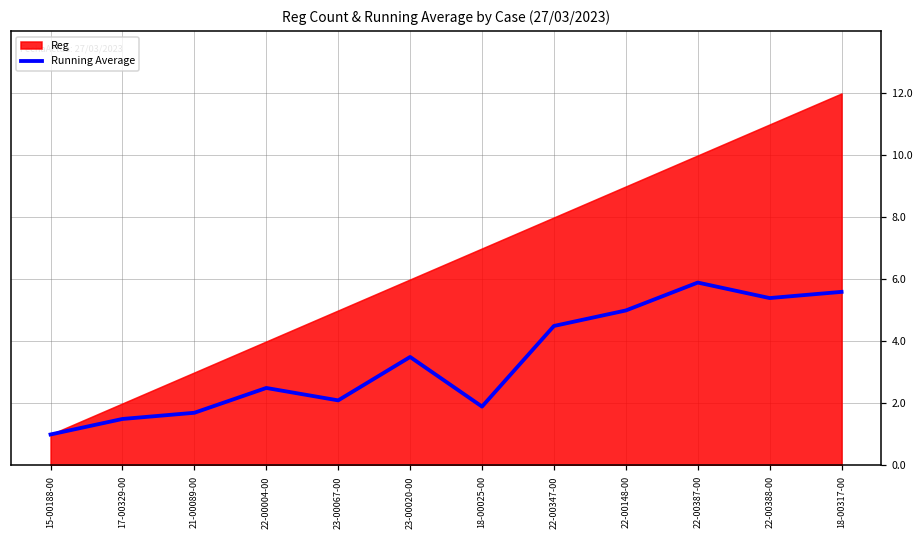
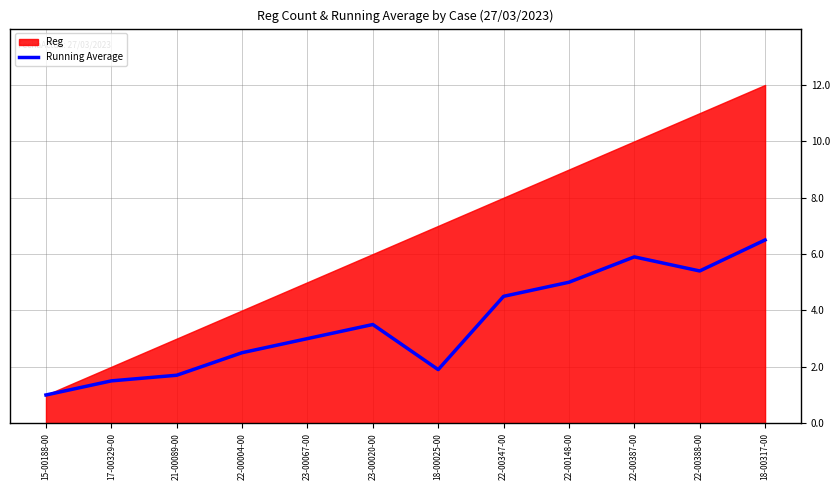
Running Average, 23-00067-00: 2.1 -> 3.0
Running Average, 18-00317-00: 5.6 -> 6.5
